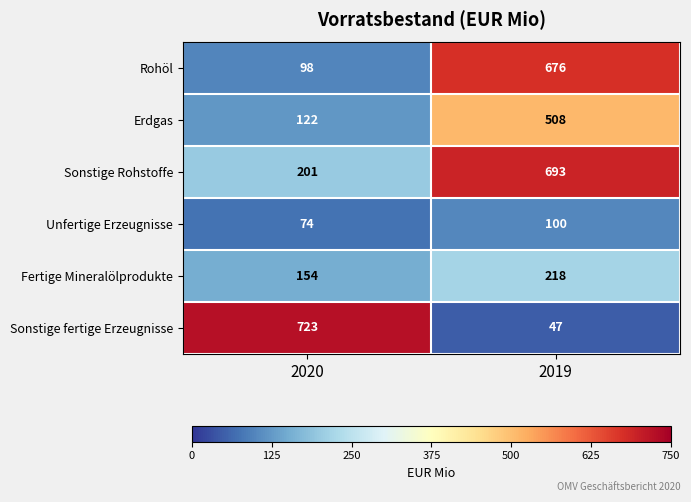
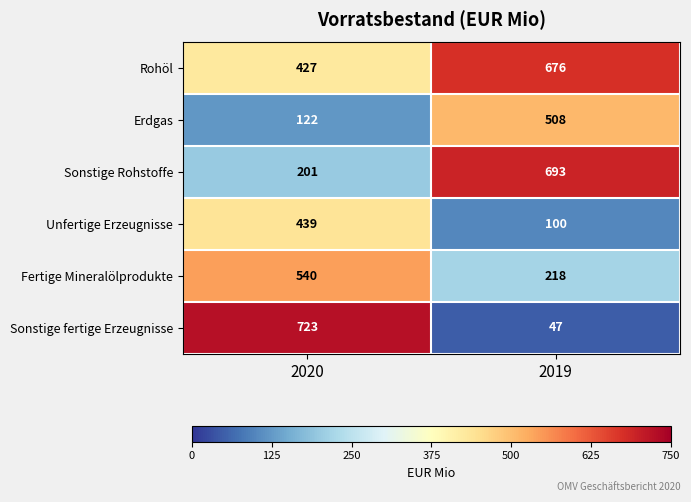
Rohöl, 2020: 98 -> 427
Unfertige Erzeugnisse, 2020: 74 -> 439
Fertige Mineralölprodukte, 2020: 154 -> 540
